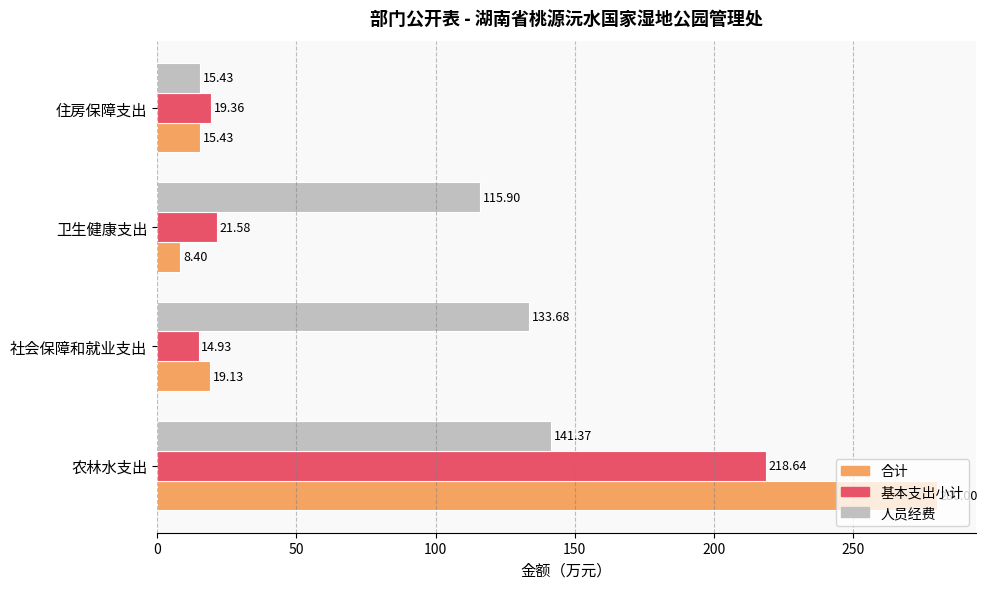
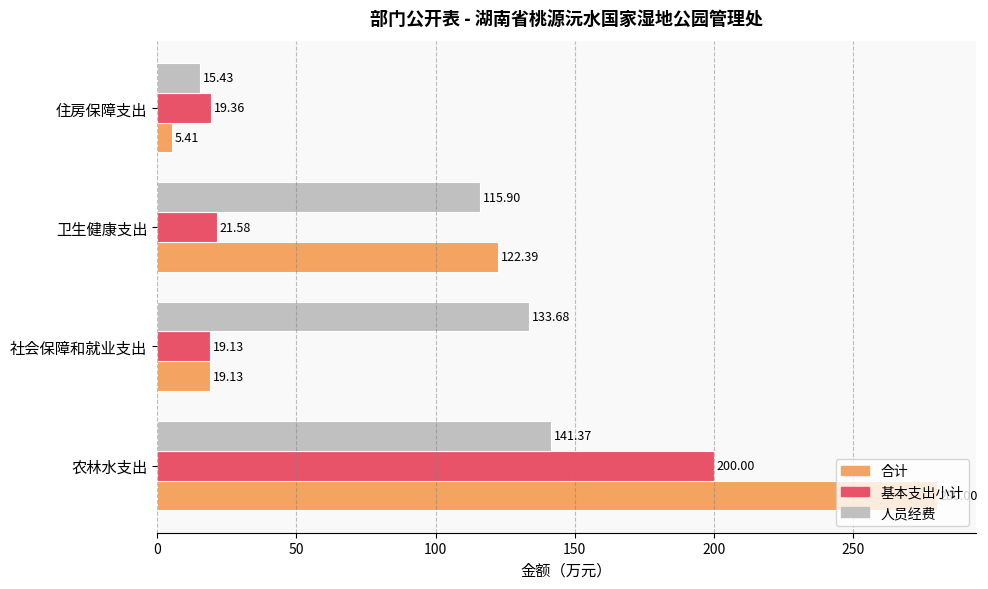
合计, 住房保障支出: 15.43 -> 5.41
合计, 卫生健康支出: 8.40 -> 122.39
基本支出小计, 社会保障和就业支出: 14.93 -> 19.13
基本支出小计, 农林水支出: 218.64 -> 200.00
